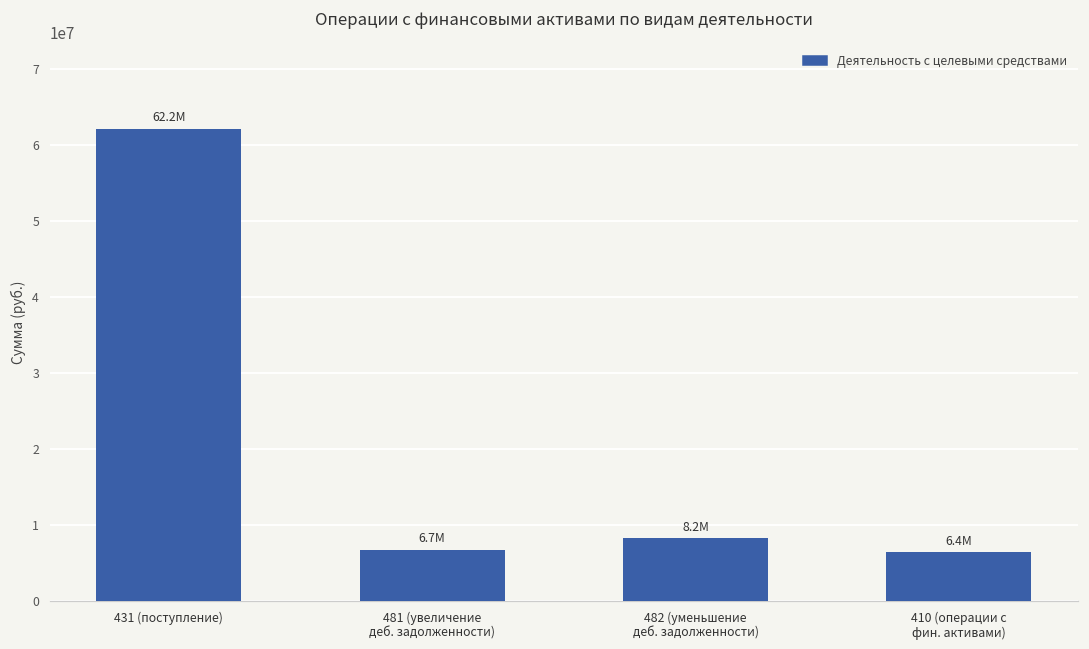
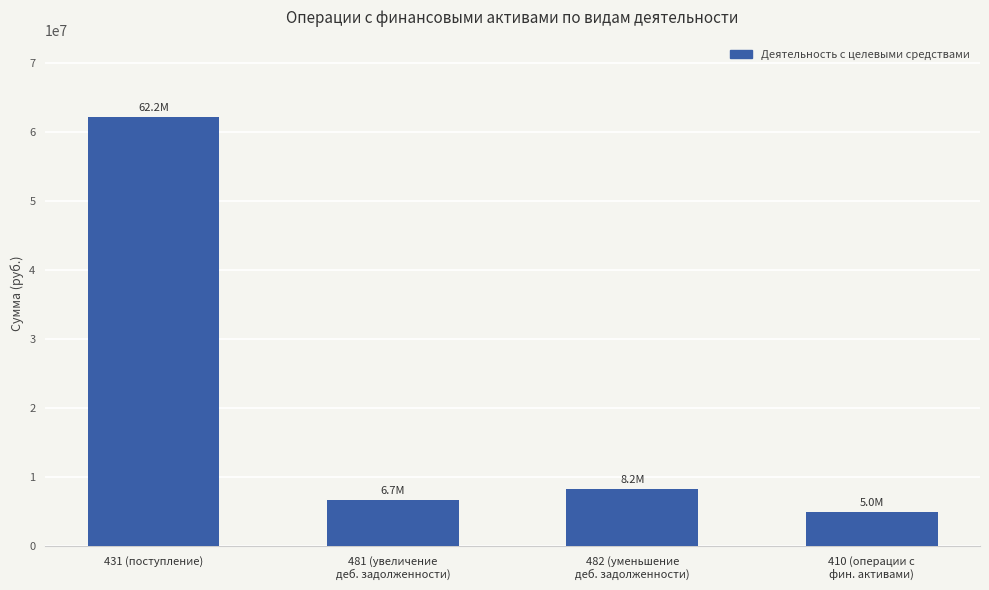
410 (операции с фин. активами): 6.4M -> 5.0M
